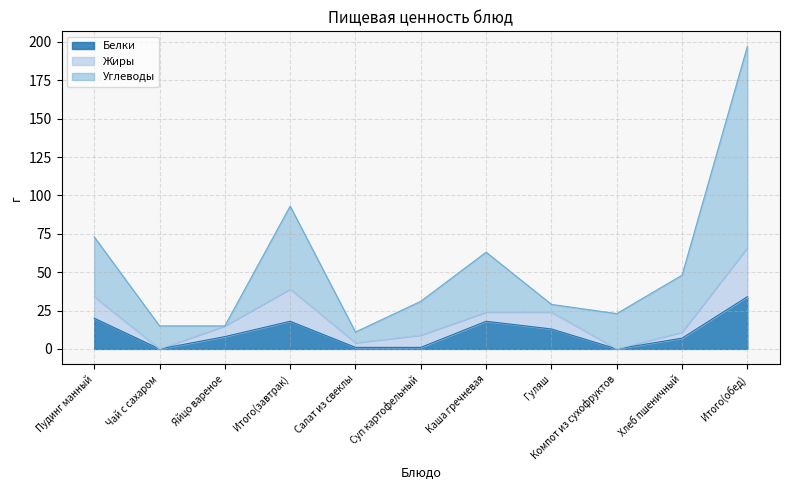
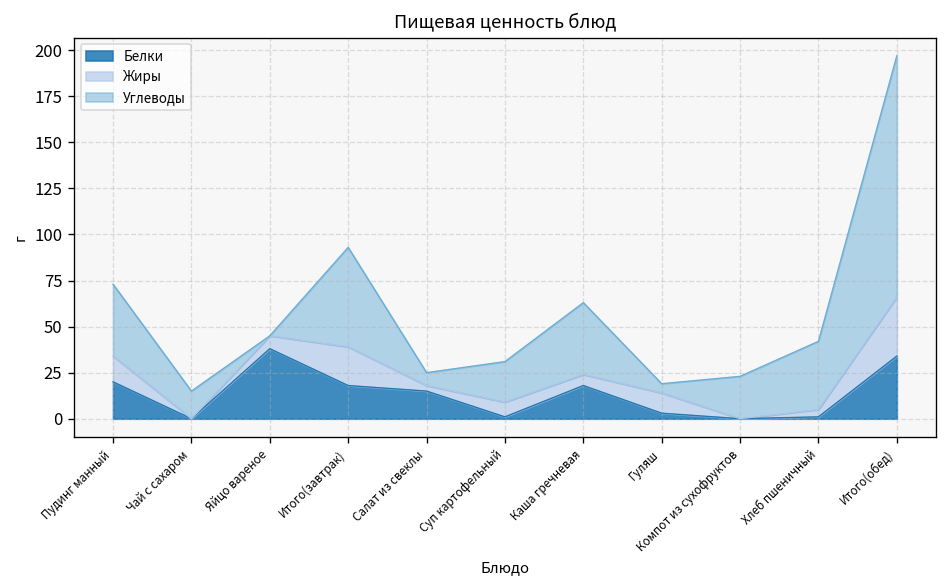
Белки, Яйцо вареное: 8 -> 38
Белки, Салат из свеклы: 1 -> 15
Белки, Гуляш: 13 -> 3
Белки, Хлеб пшеничный: 7 -> 1
